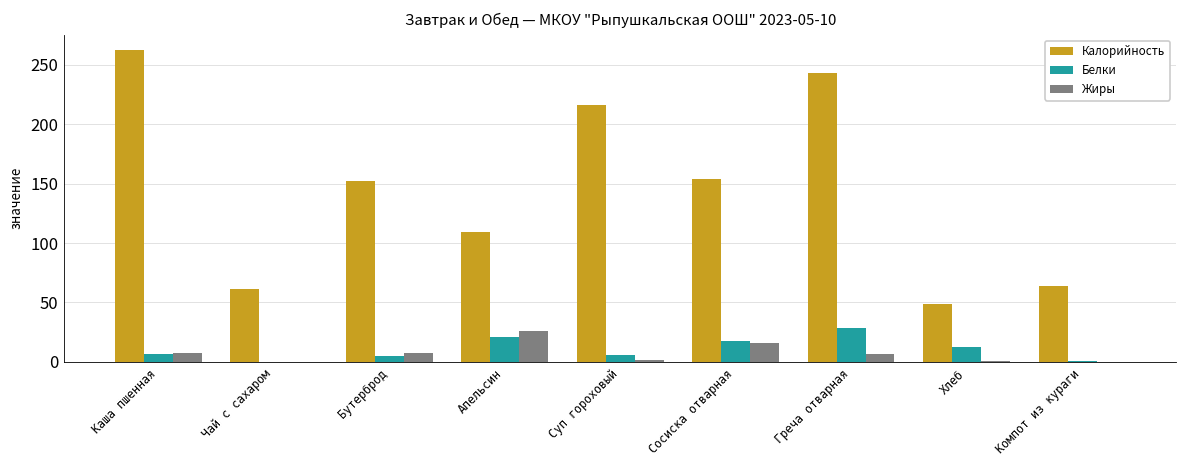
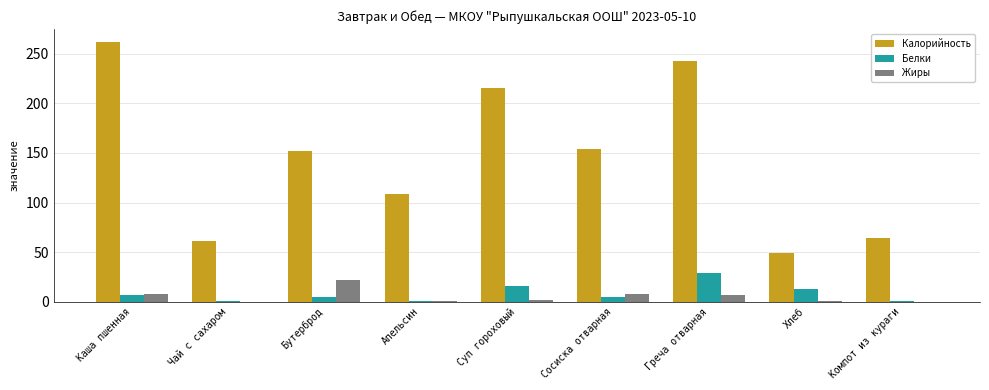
Жиры, Бутерброд: 10 -> 20
Белки, Апельсин: 20 -> 0
Жиры, Апельсин: 30 -> 0
Белки, Суп гороховый: 10 -> 20
Белки, Сосиска отварная: 20 -> 0
Жиры, Сосиска отварная: 20 -> 10
